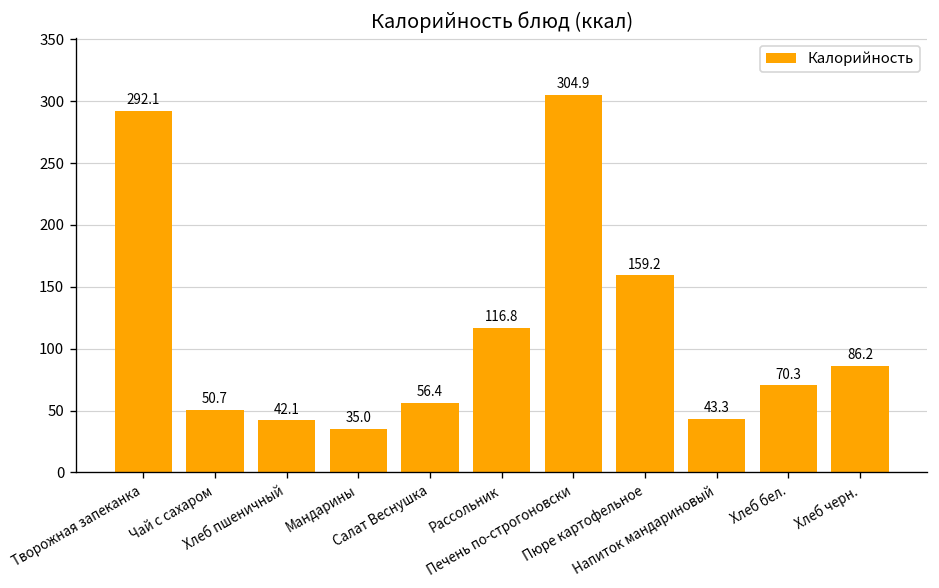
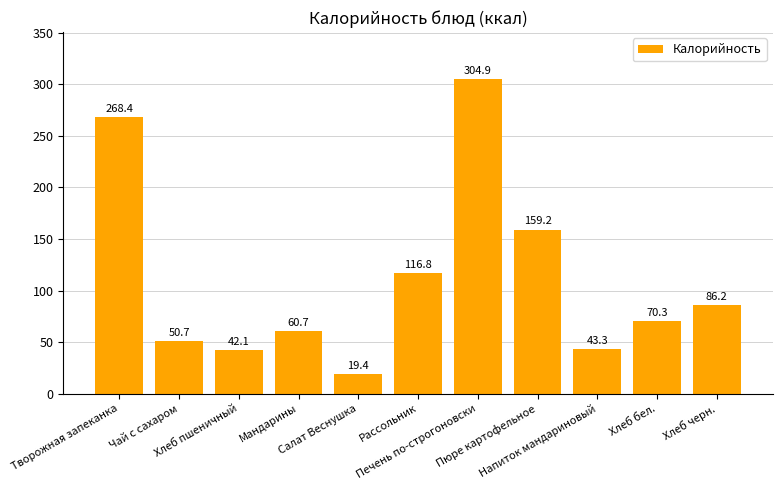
Творожная запеканка: 292.1 -> 268.4
Мандарины: 35.0 -> 60.7
Салат Веснушка: 56.4 -> 19.4
